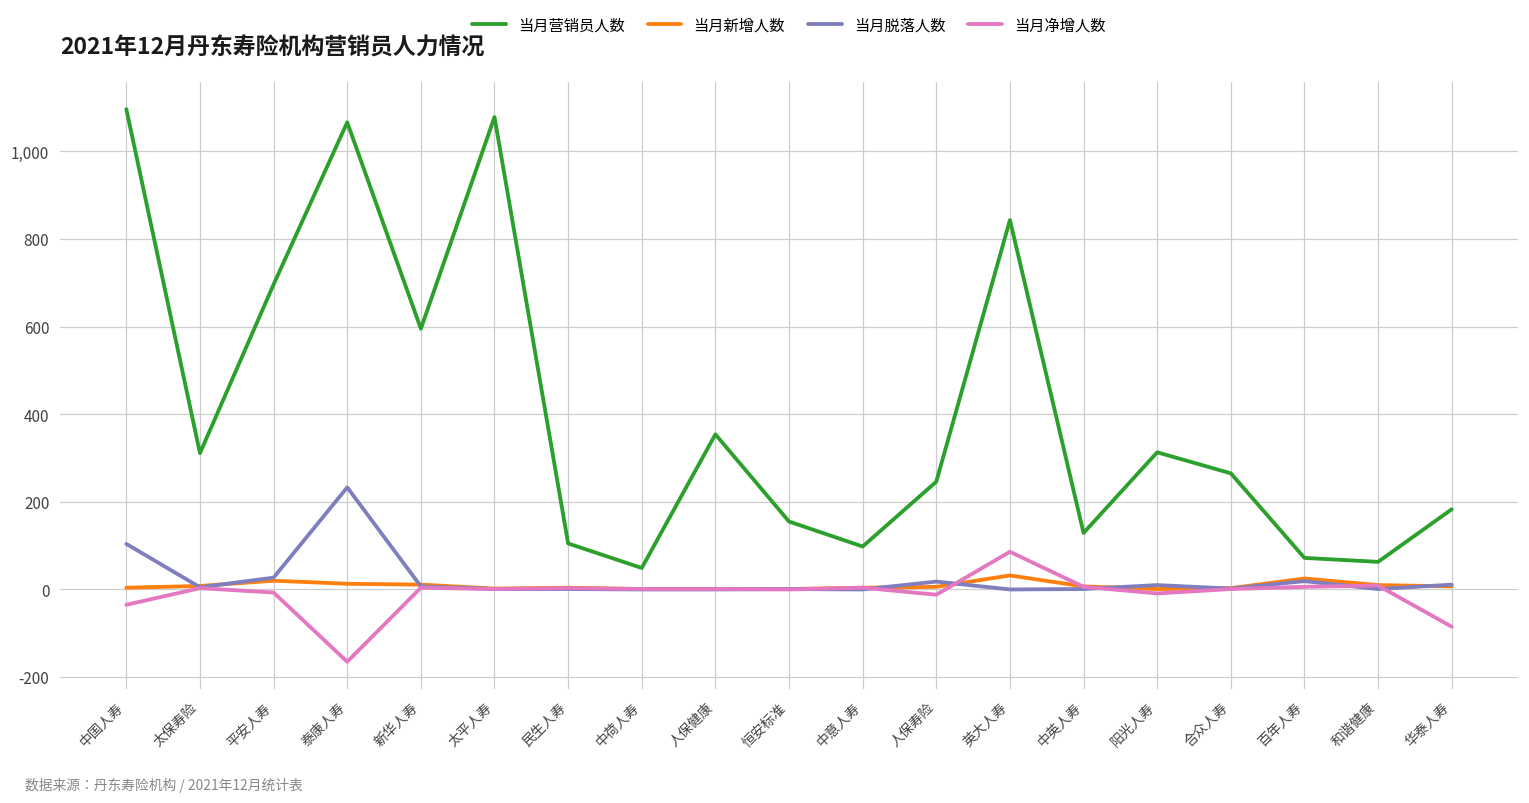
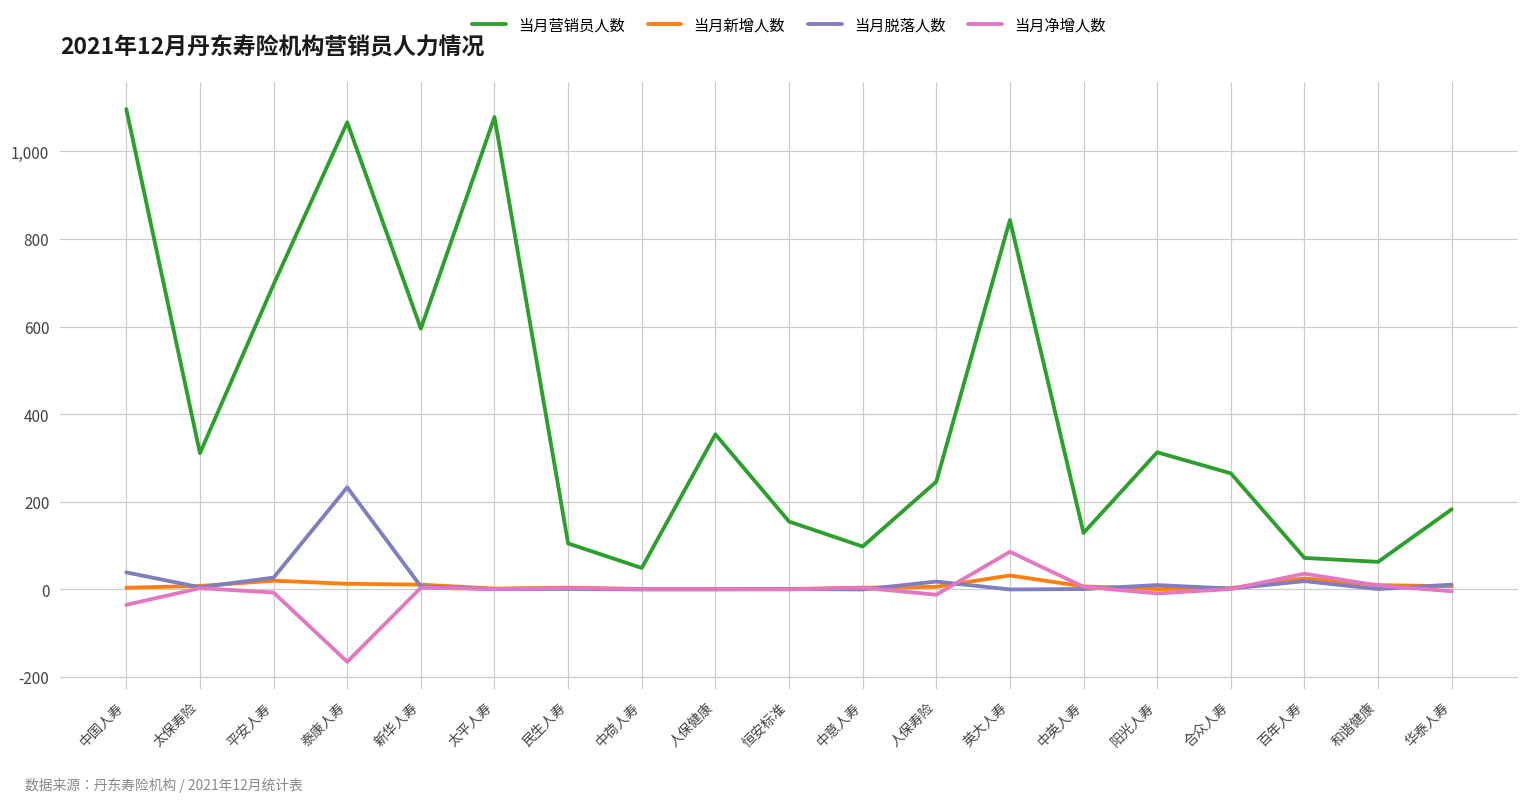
当月脱落人数, 中国人寿: 100 -> 40
当月净增人数, 百年人寿: 10 -> 40
当月净增人数, 华泰人寿: -90 -> 0
